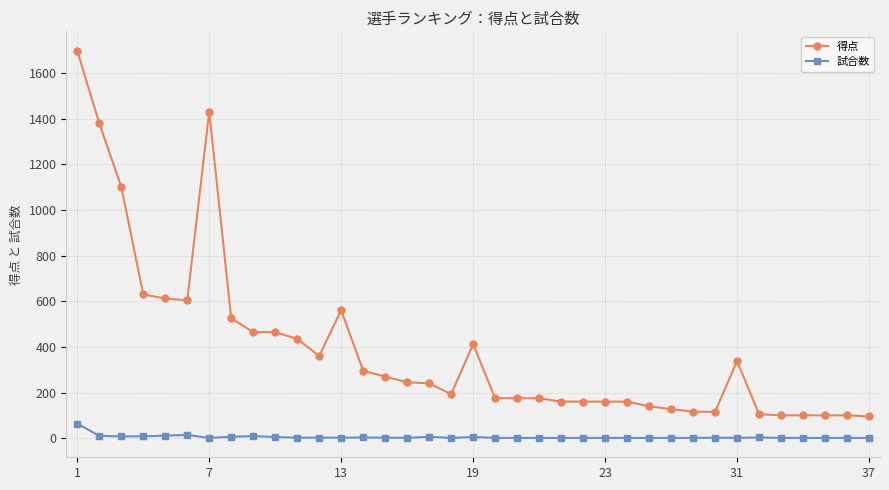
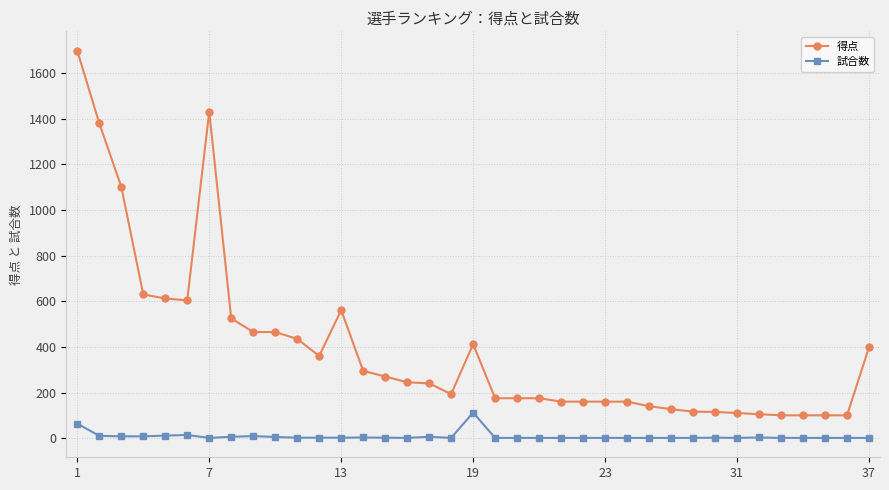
試合数, 19: 10 -> 110
得点, 31: 340 -> 110
得点, 37: 100 -> 400
